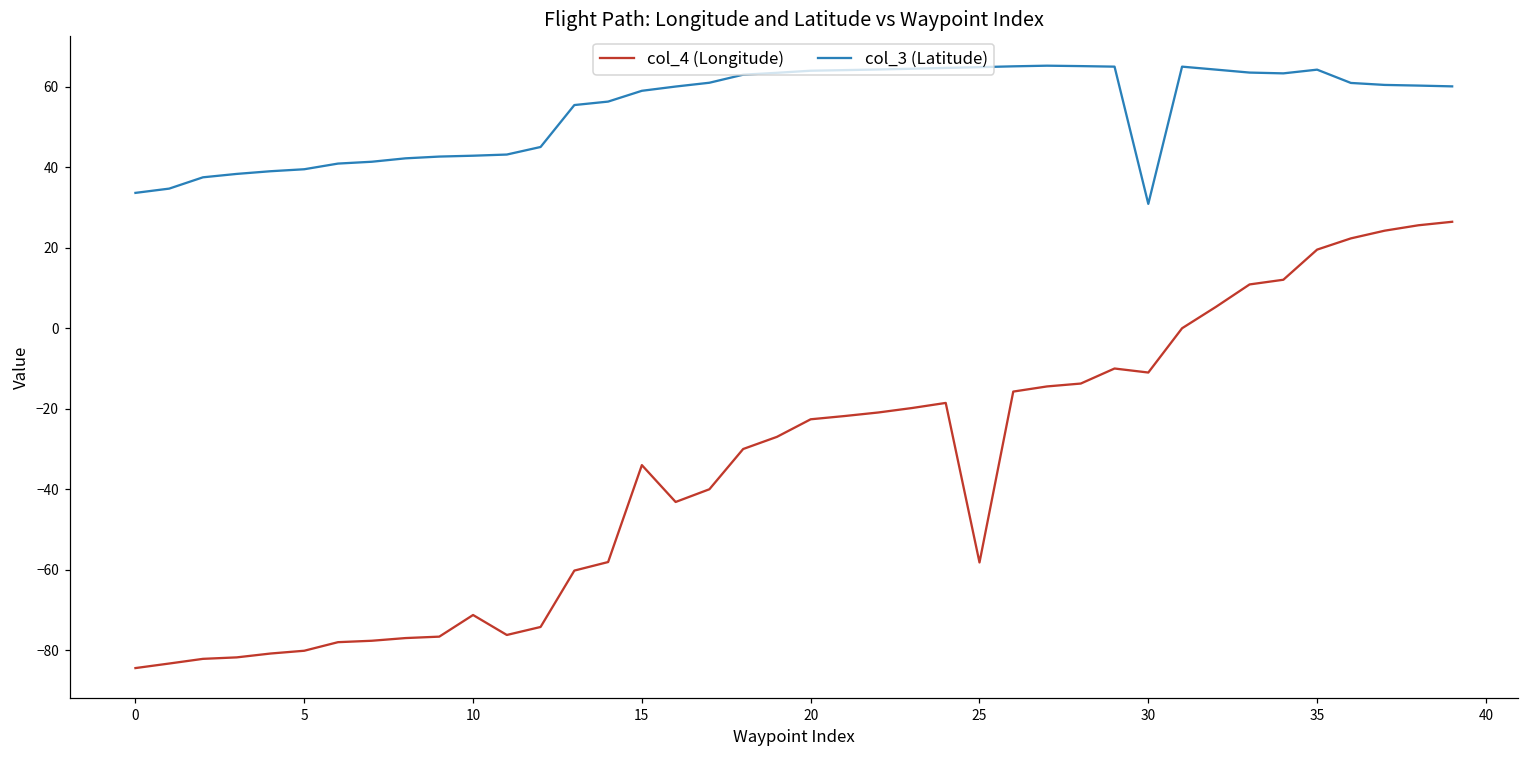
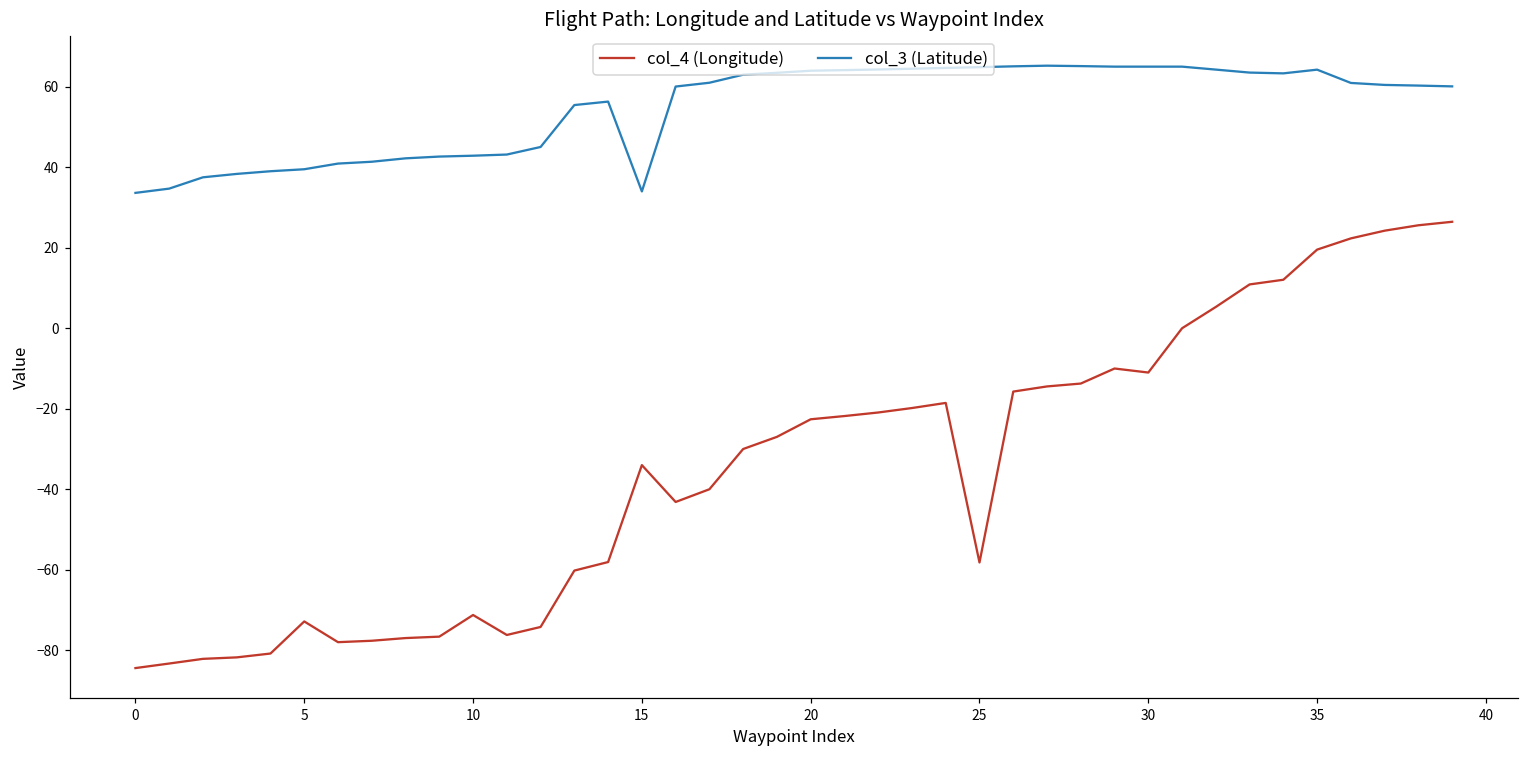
col_4 (Longitude), 5: -80 -> -73
col_3 (Latitude), 15: 59 -> 34
col_3 (Latitude), 30: 31 -> 65
